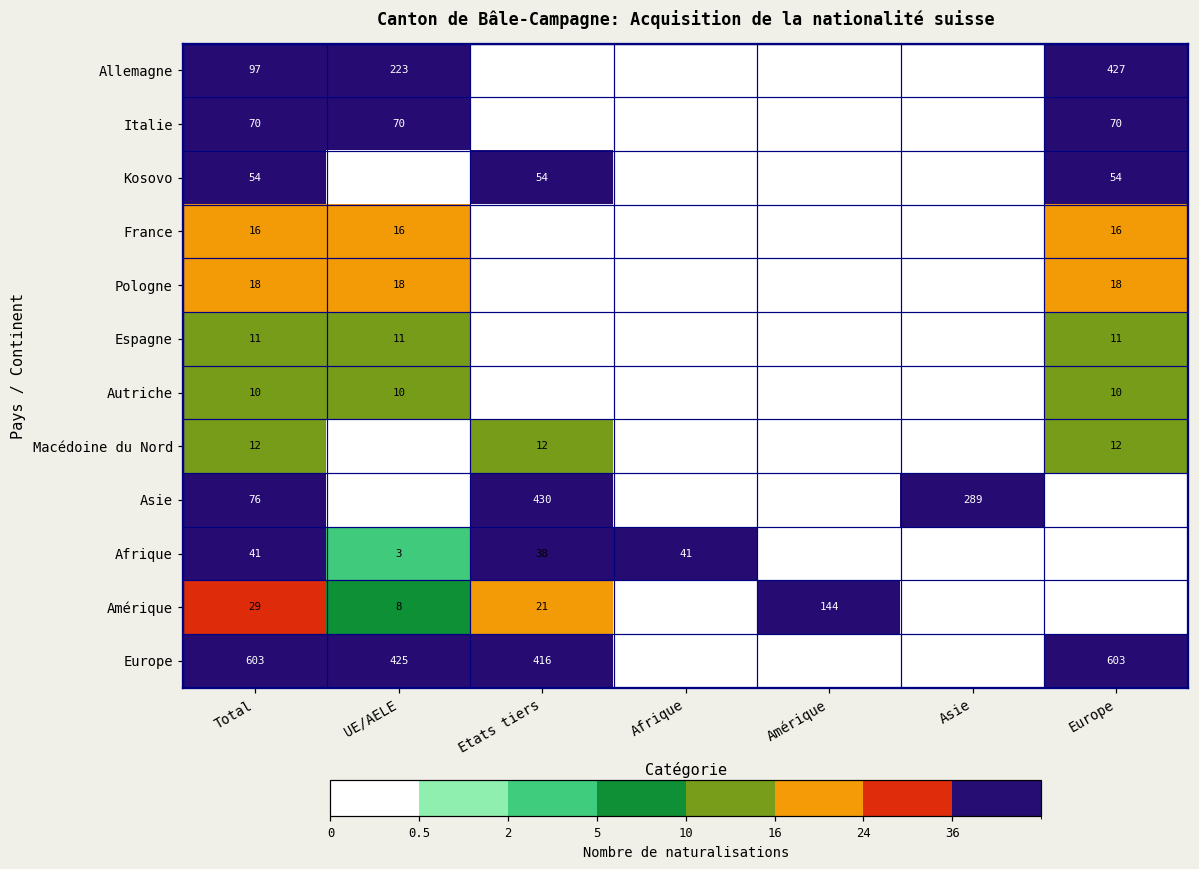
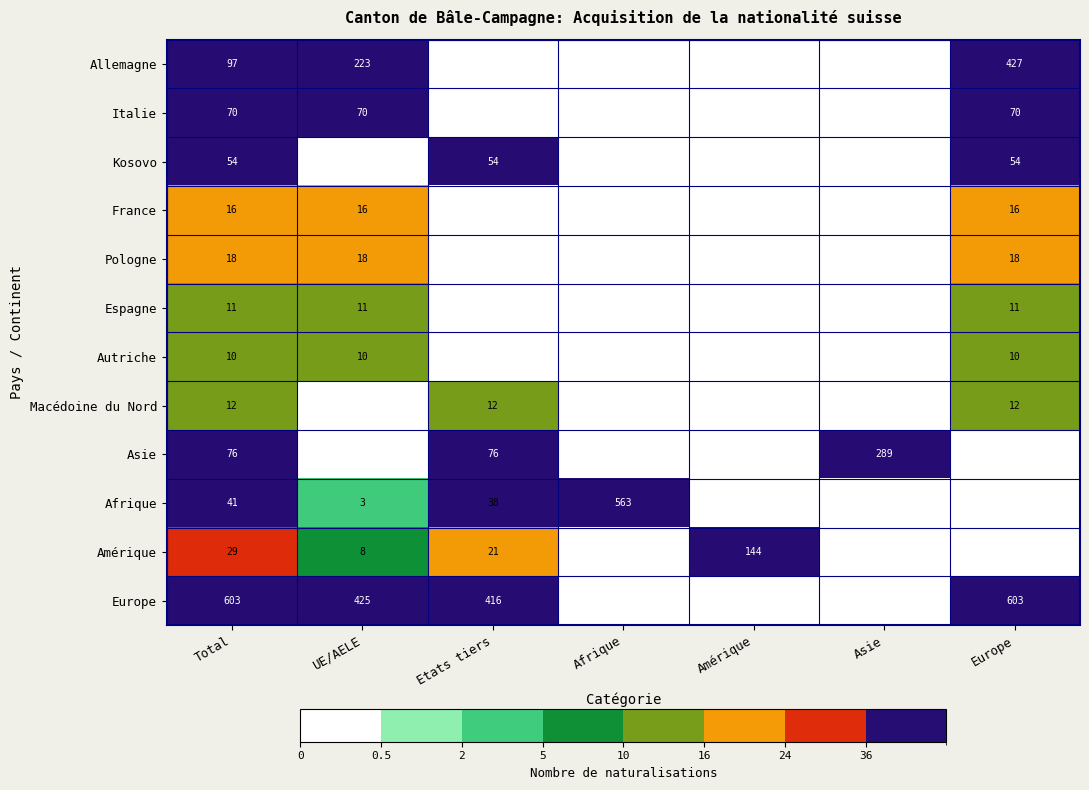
Asie, Etats tiers: 430 -> 76
Afrique, Afrique: 41 -> 563
